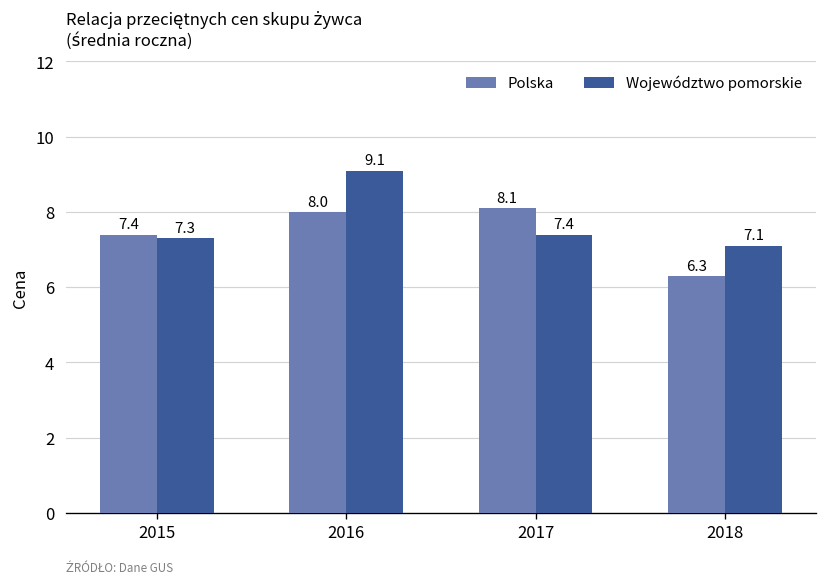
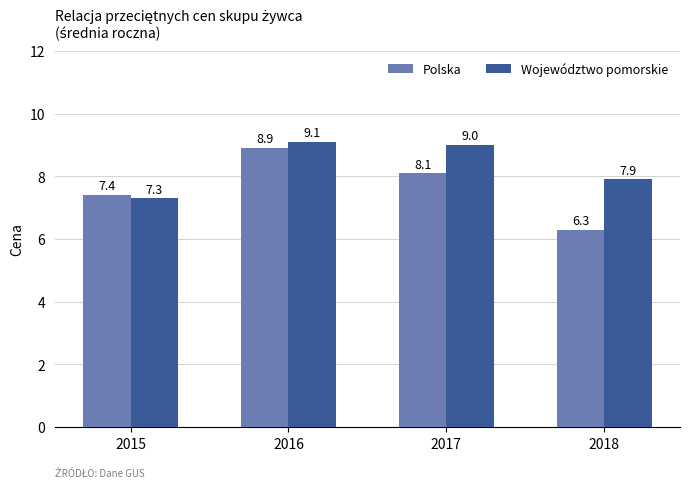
Polska, 2016: 8.0 -> 8.9
Województwo pomorskie, 2017: 7.4 -> 9.0
Województwo pomorskie, 2018: 7.1 -> 7.9
